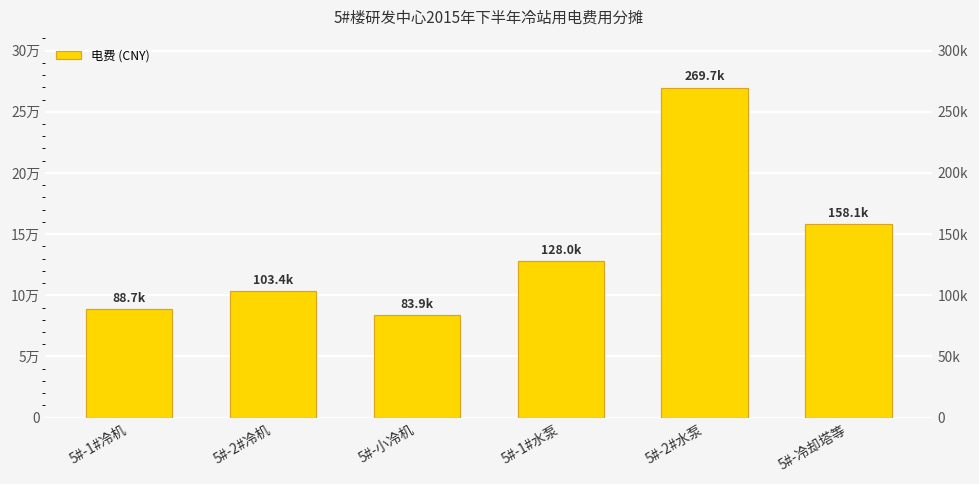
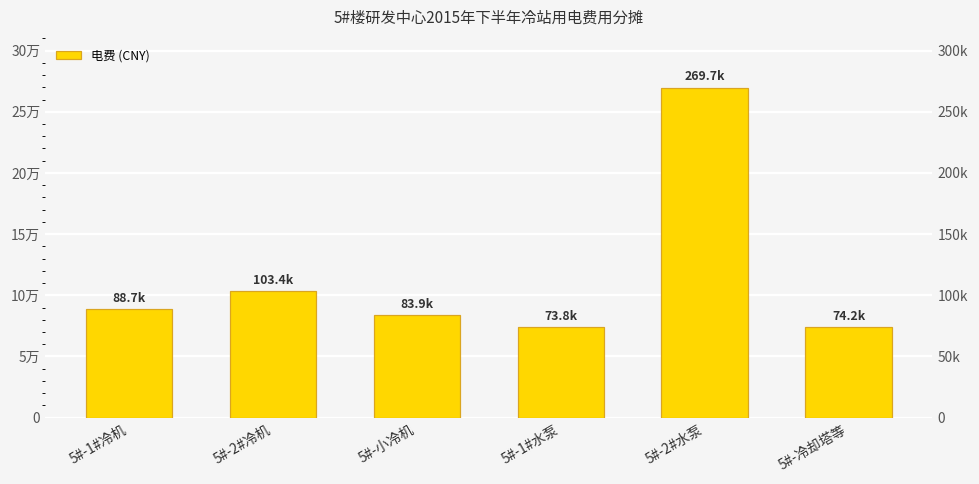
5#-1#水泵: 128.0k -> 73.8k
5#-冷却塔等: 158.1k -> 74.2k
